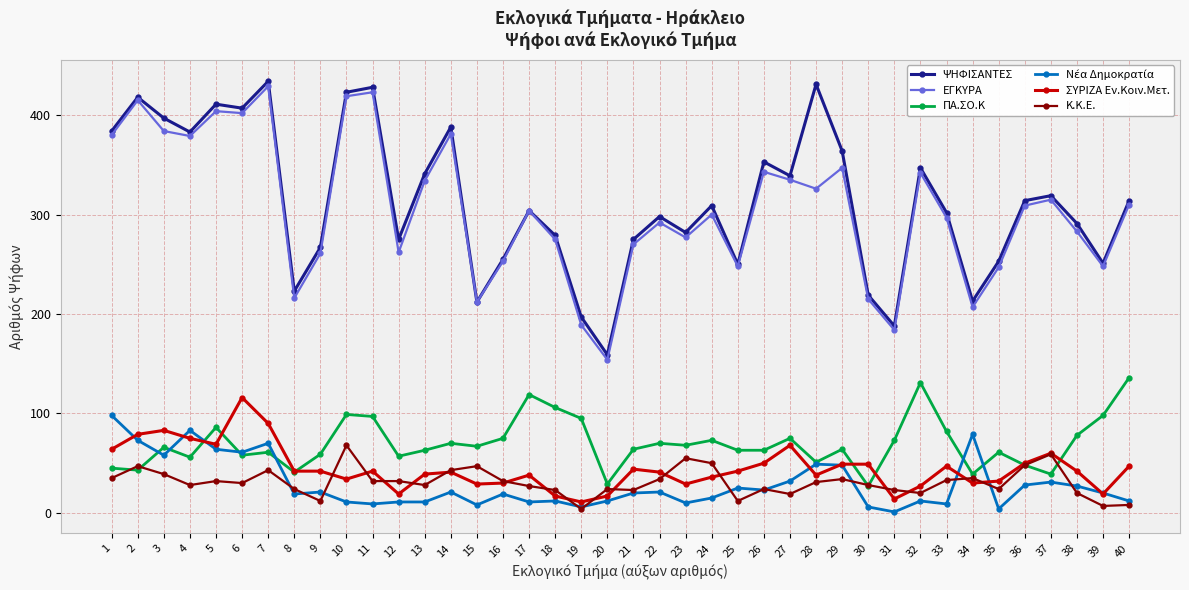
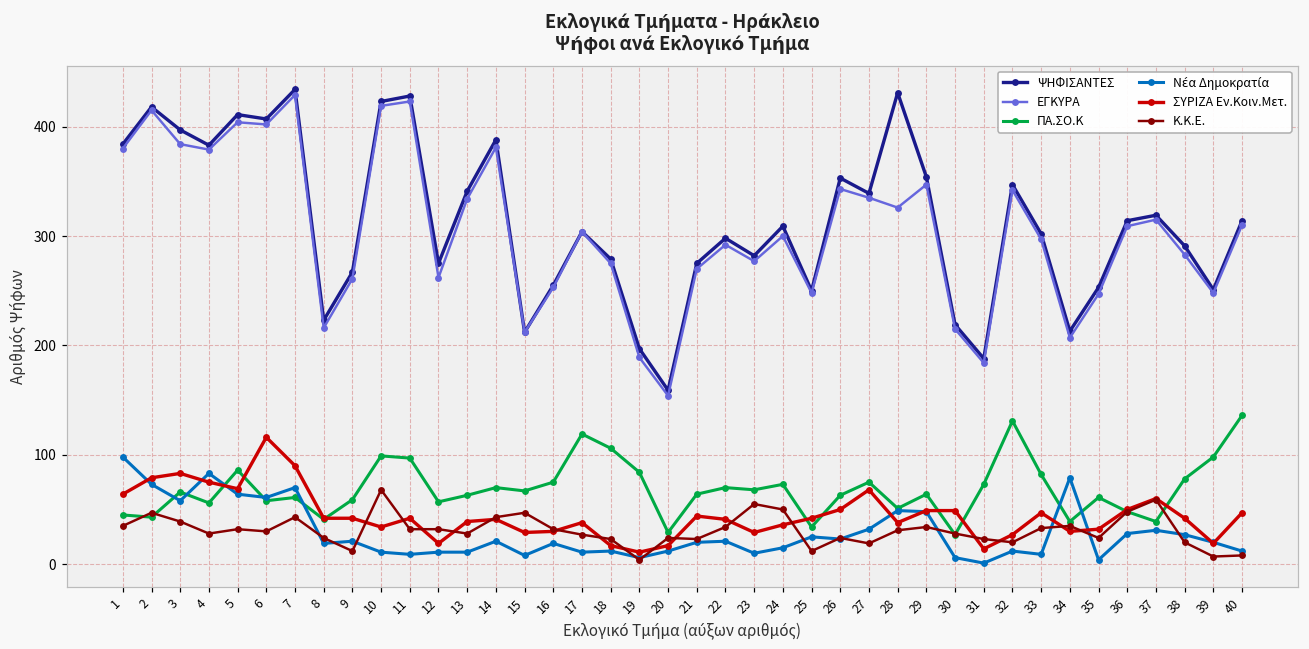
ΠΑ.ΣΟ.Κ, 19: 100 -> 80
ΠΑ.ΣΟ.Κ, 25: 60 -> 30
ΨΗΦΙΣΑΝΤΕΣ, 29: 360 -> 350
